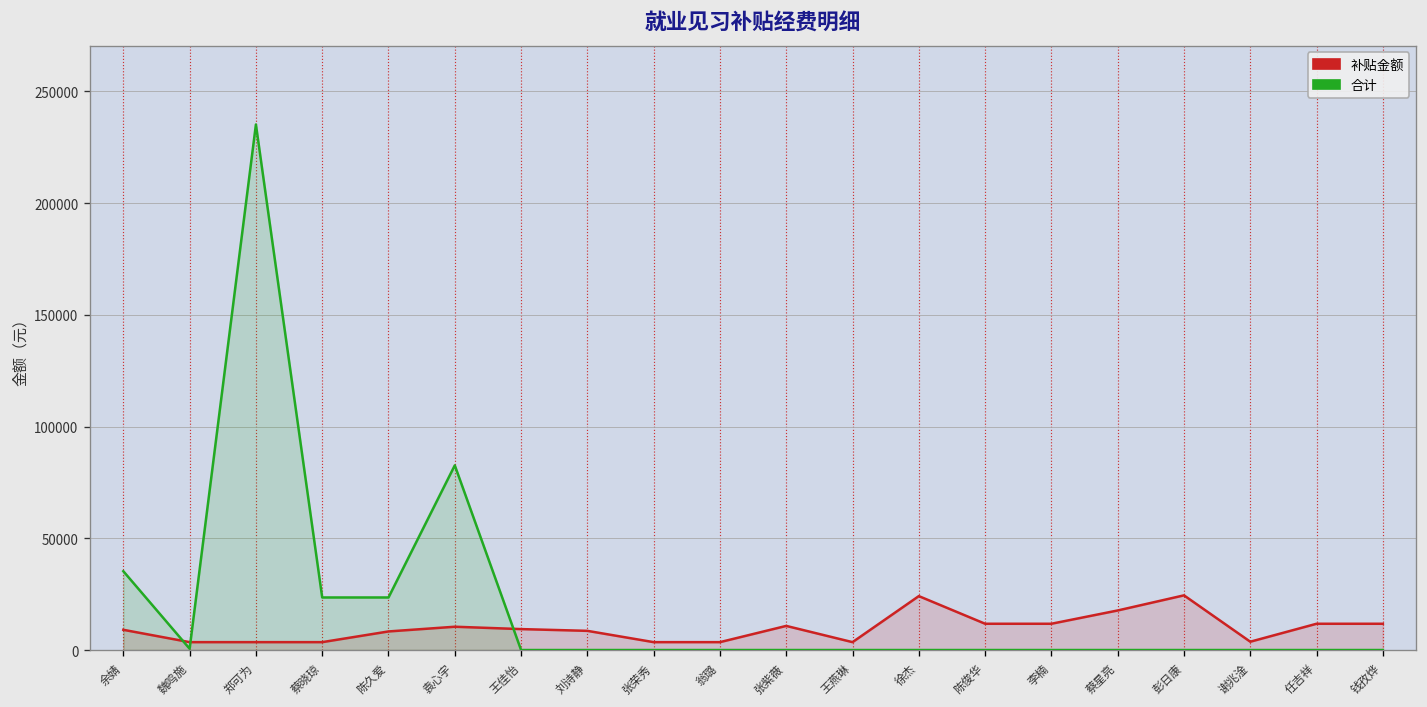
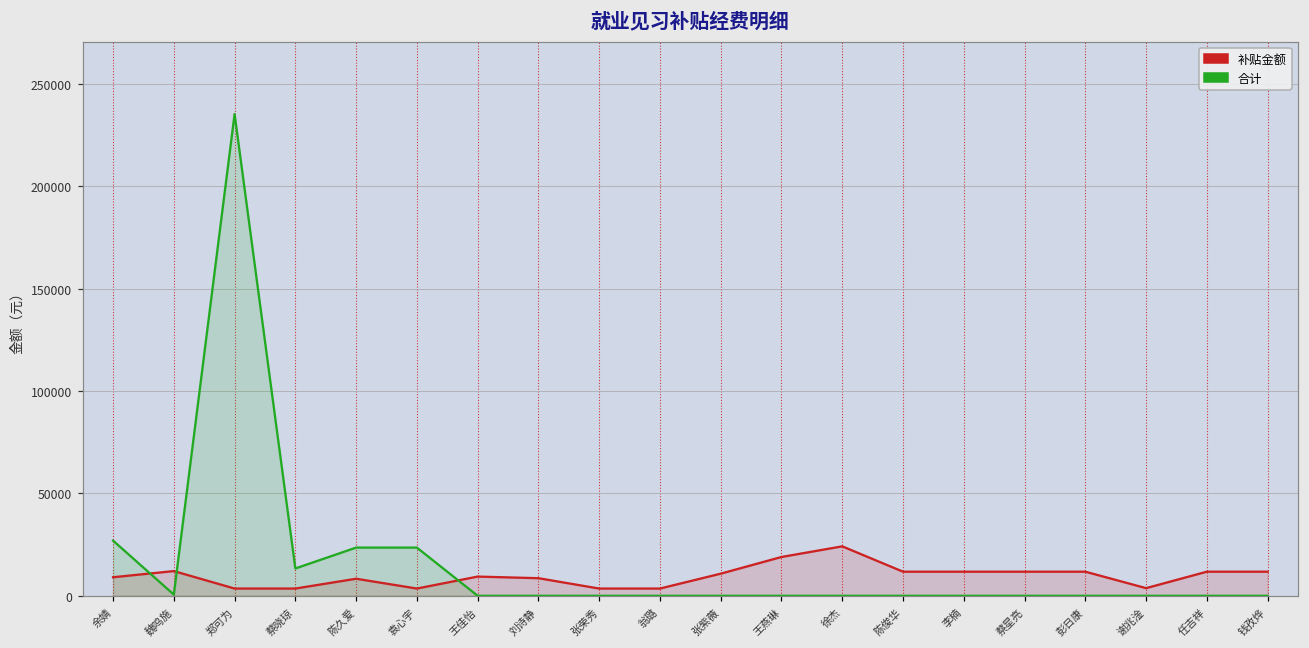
合计, 余婧: 35000 -> 27000
补贴金额, 魏鸣施: 4000 -> 12000
合计, 蔡晓琼: 24000 -> 13000
补贴金额, 袁心宇: 10000 -> 4000
合计, 袁心宇: 83000 -> 24000
补贴金额, 王燕琳: 4000 -> 19000
补贴金额, 蔡星亮: 18000 -> 12000
补贴金额, 彭日康: 24000 -> 12000
